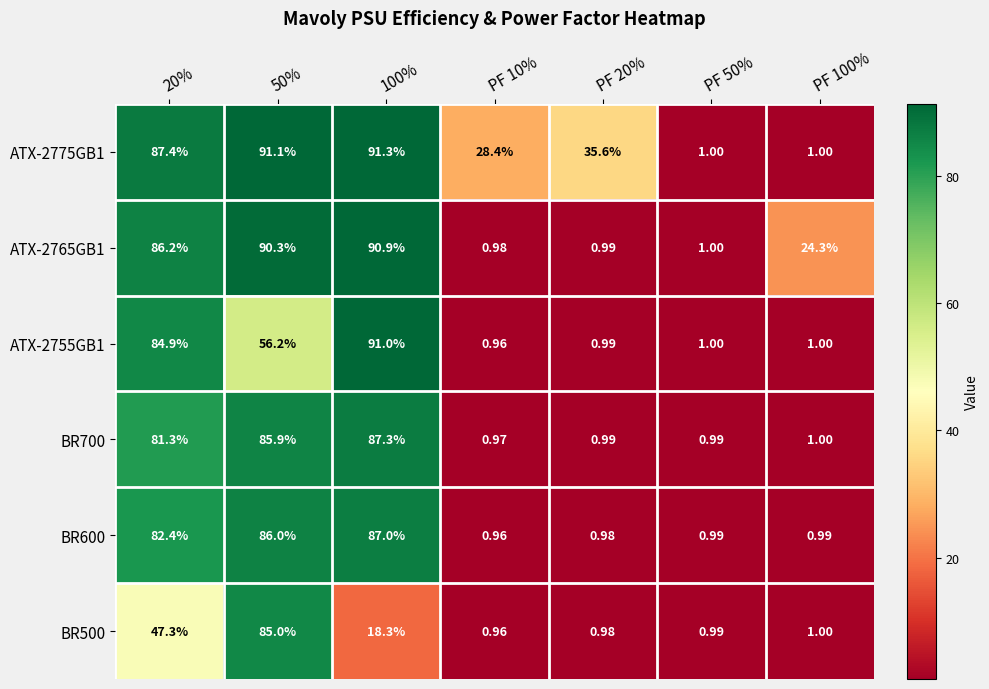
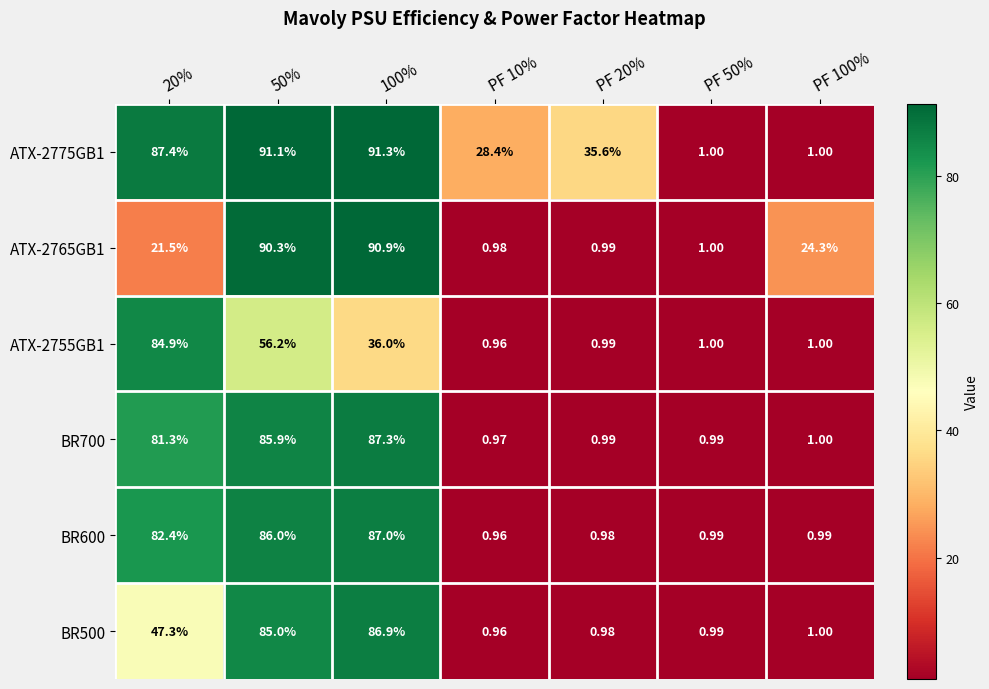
ATX-2765GB1, 20%: 86.2% -> 21.5%
ATX-2755GB1, 100%: 91.0% -> 36.0%
BR500, 100%: 18.3% -> 86.9%
